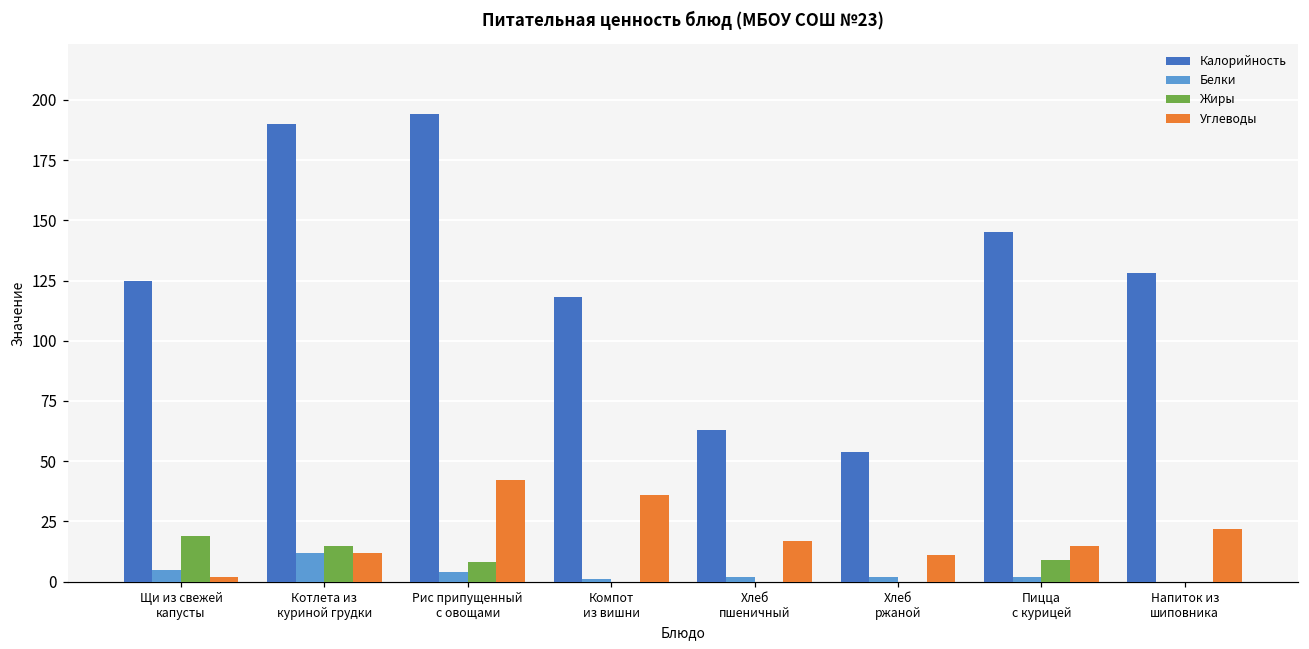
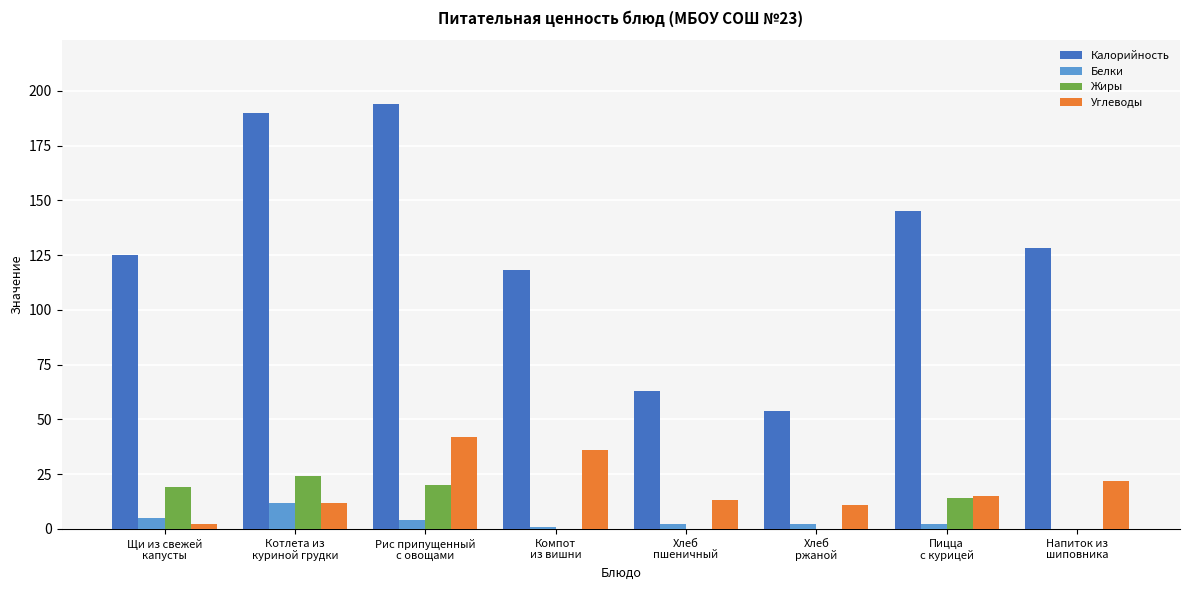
Жиры, Котлета из куриной грудки: 15 -> 24
Жиры, Рис припущенный с овощами: 8 -> 20
Углеводы, Хлеб пшеничный: 17 -> 13
Жиры, Пицца с курицей: 9 -> 14
